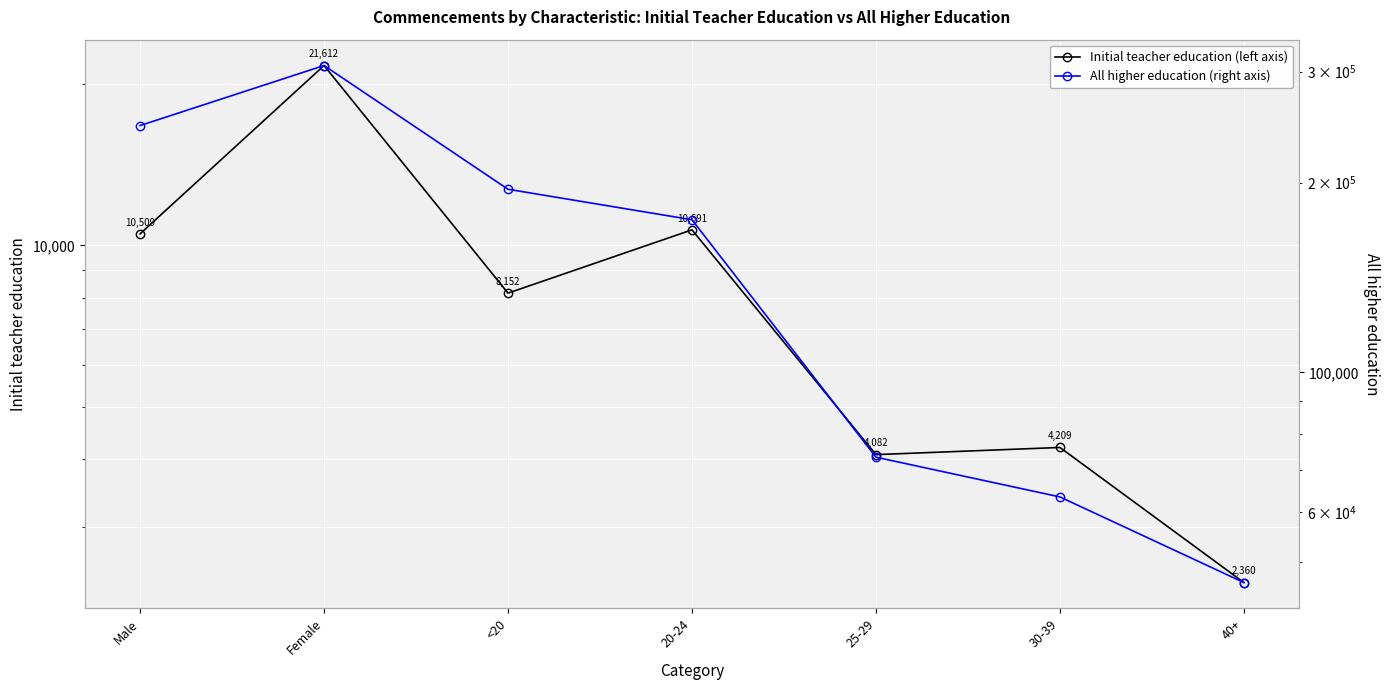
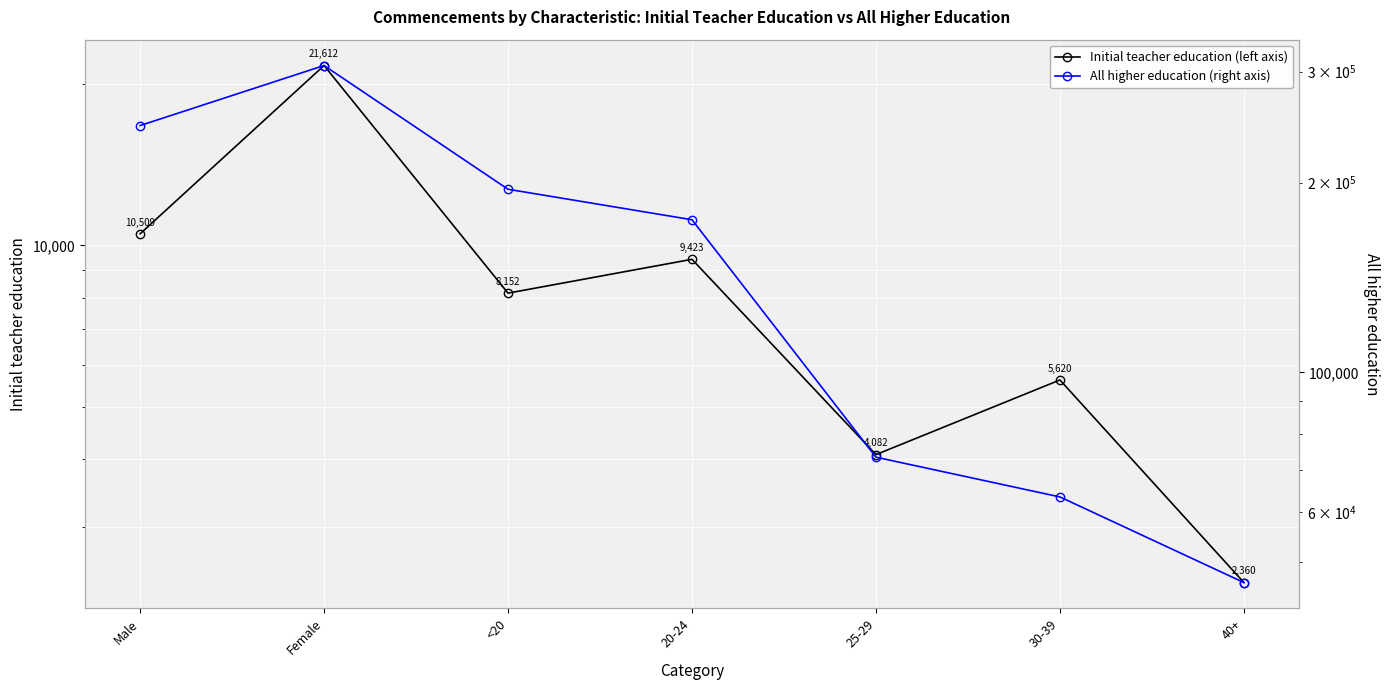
Initial teacher education (left axis), 20-24: 10,691 -> 9,423
Initial teacher education (left axis), 30-39: 4,209 -> 5,620
